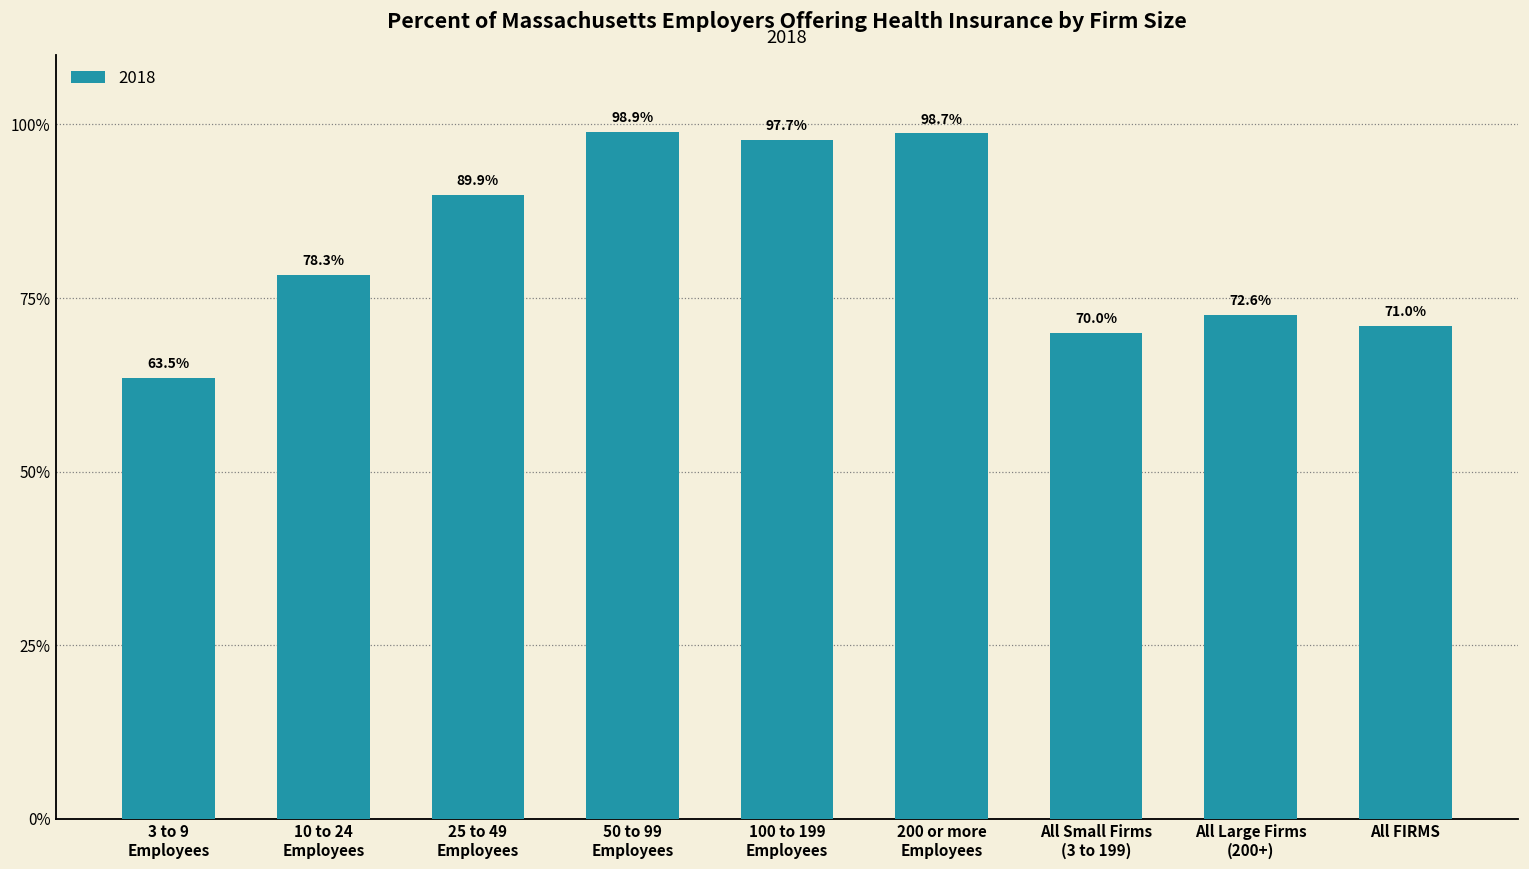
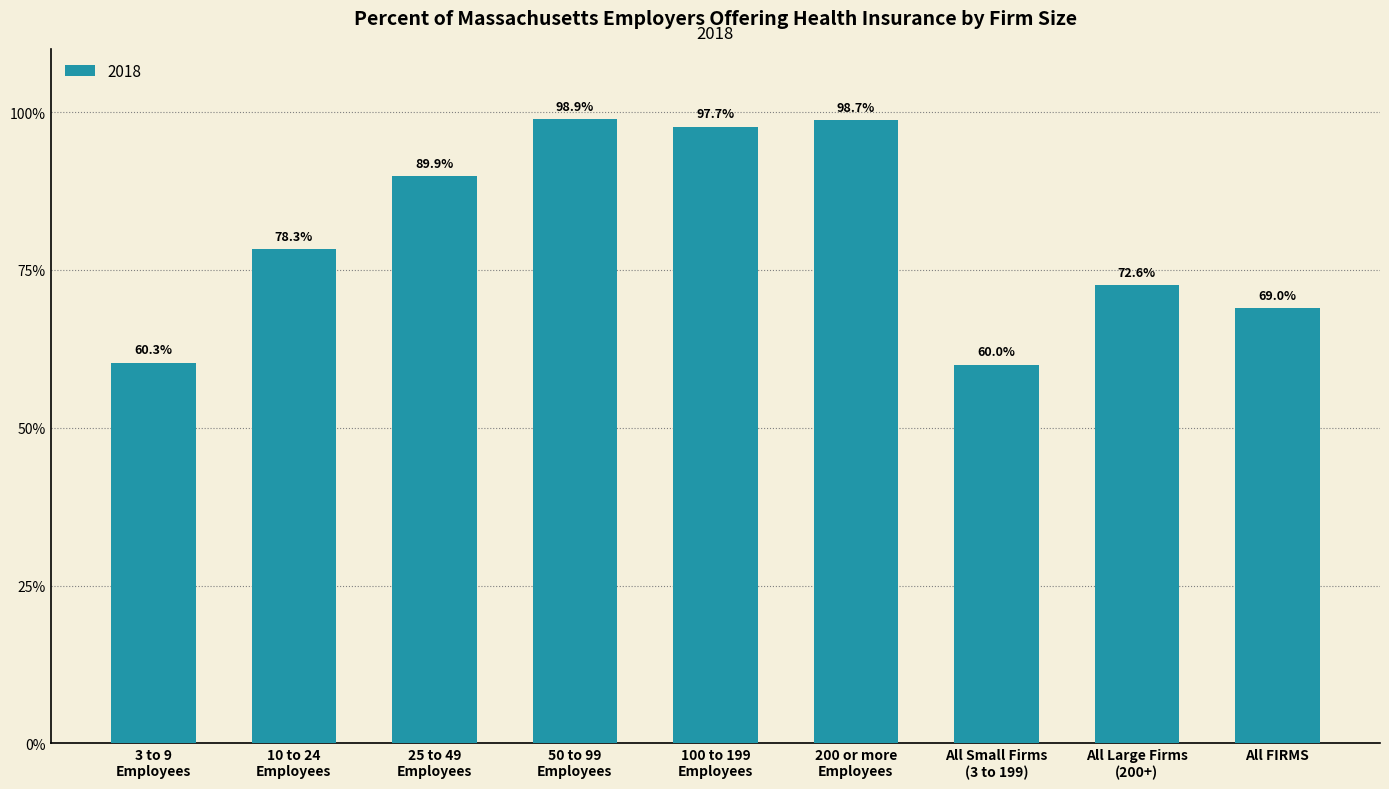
3 to 9 Employees: 63.5% -> 60.3%
All Small Firms (3 to 199): 70.0% -> 60.0%
All FIRMS: 71.0% -> 69.0%
